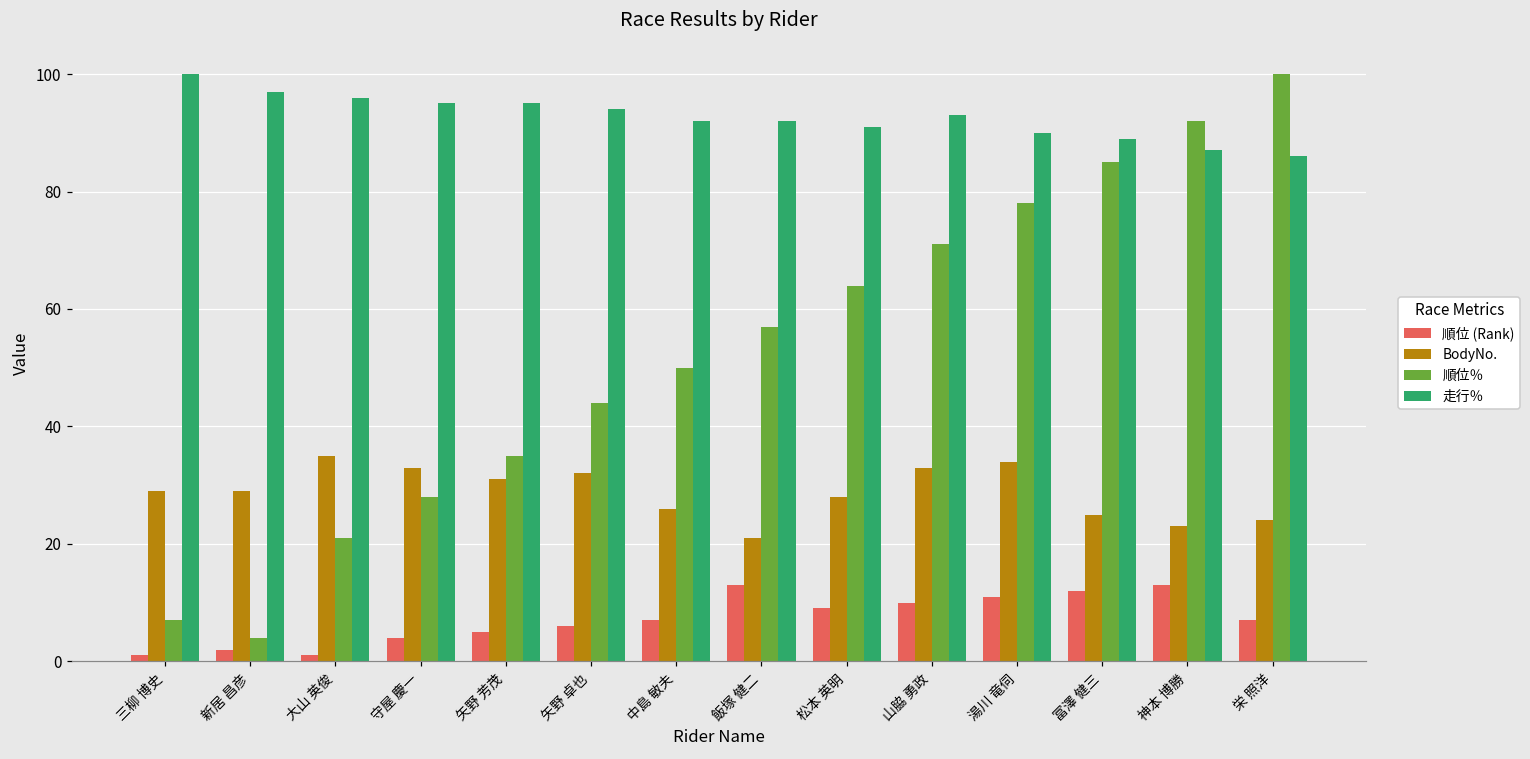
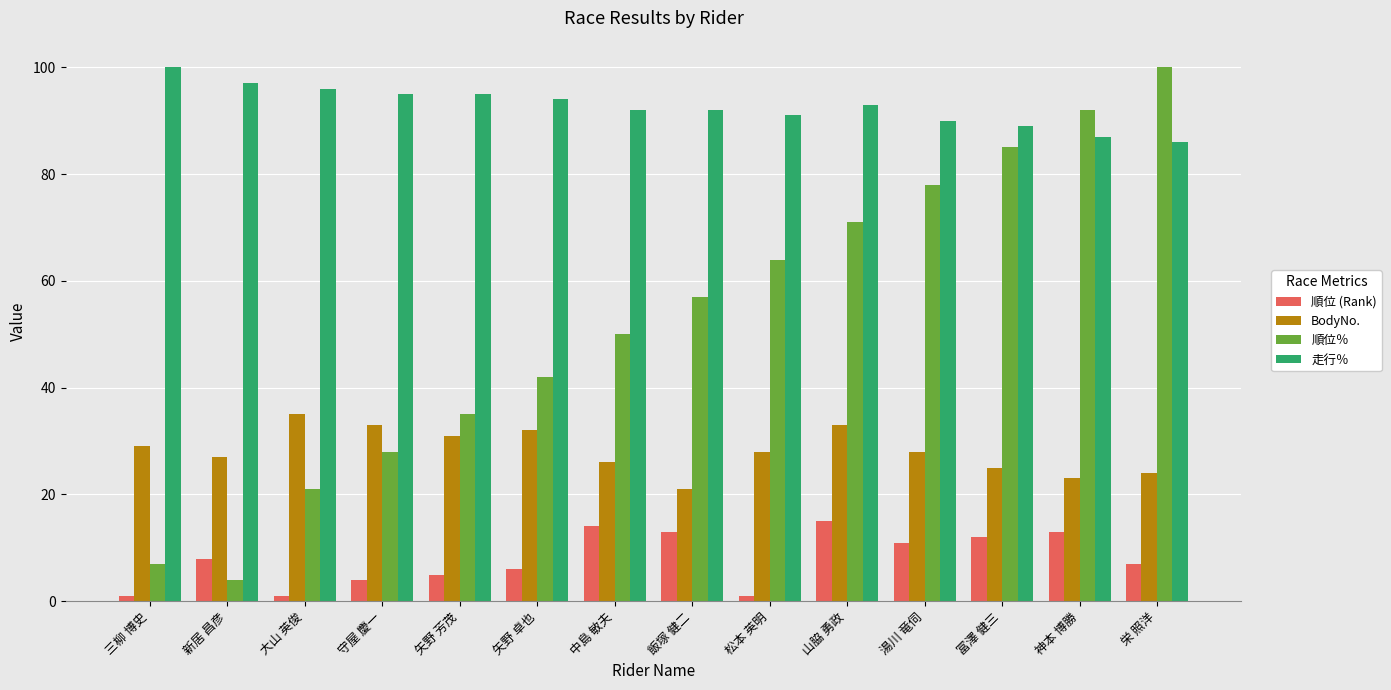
順位 (Rank), 新居 昌彦: 2 -> 8
BodyNo., 新居 昌彦: 29 -> 27
順位％, 矢野 卓也: 44 -> 42
順位 (Rank), 中島 敏夫: 7 -> 14
順位 (Rank), 松本 英明: 9 -> 1
順位 (Rank), 山脇 勇政: 10 -> 15
BodyNo., 湯川 竜伺: 34 -> 28
